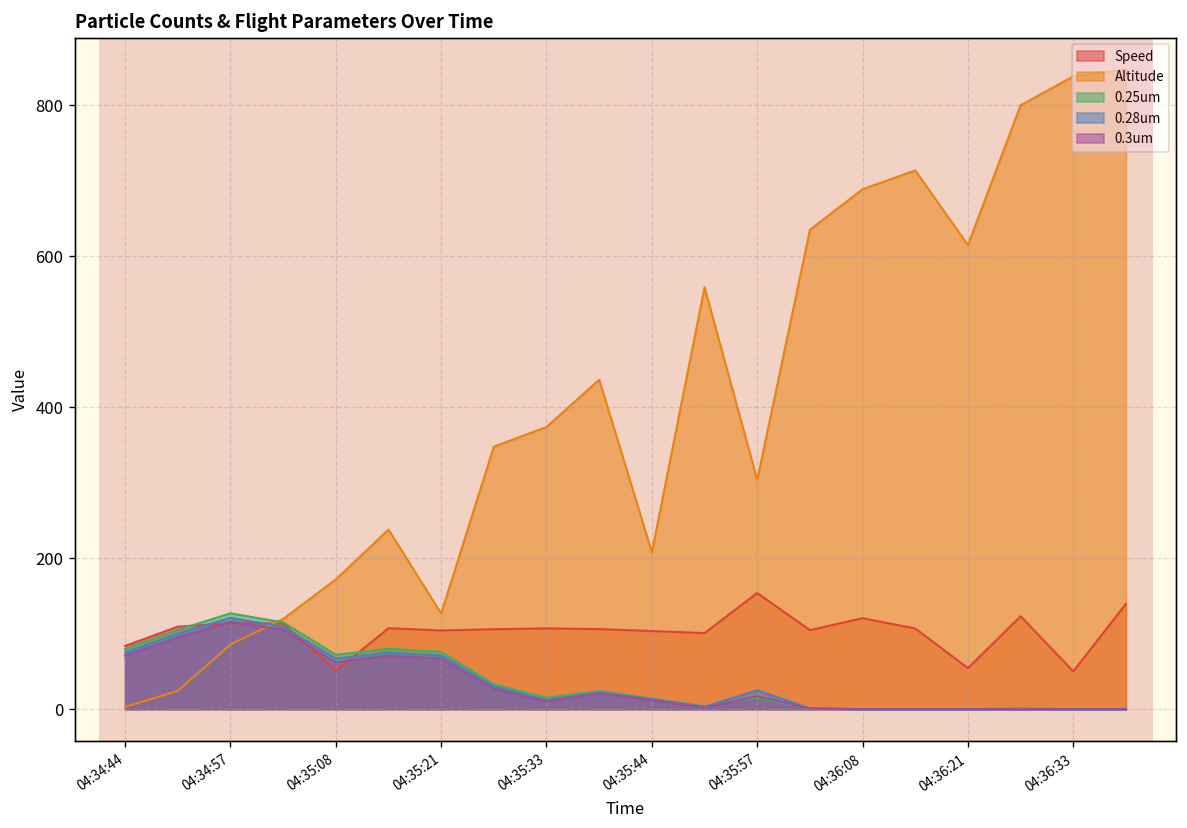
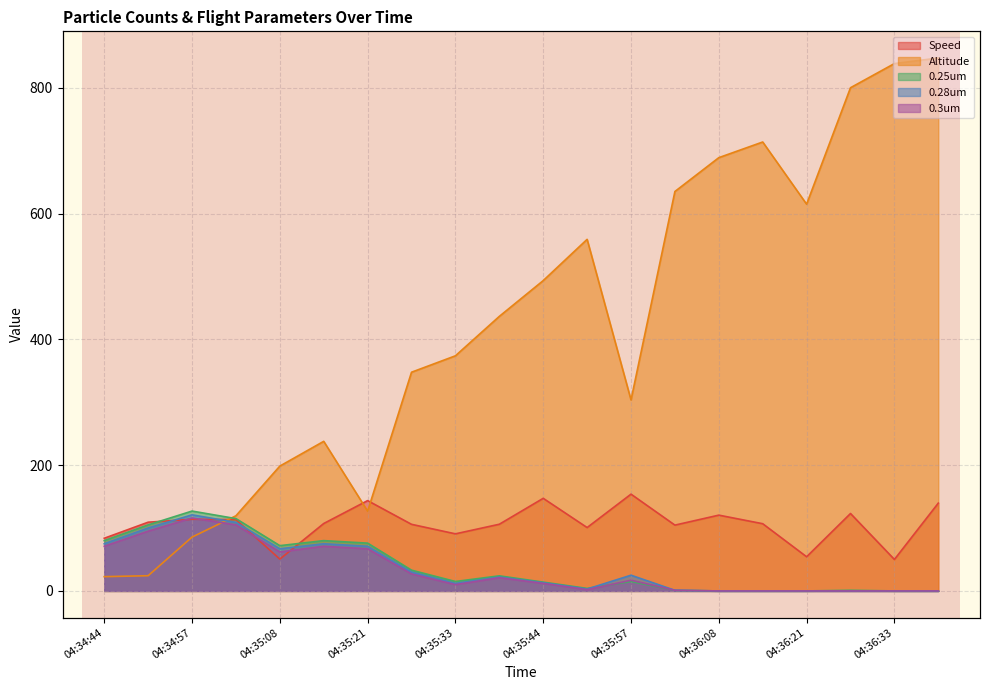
Altitude, 04:34:44: 0 -> 20
Altitude, 04:35:08: 170 -> 200
Speed, 04:35:21: 100 -> 140
Speed, 04:35:33: 110 -> 90
Speed, 04:35:44: 100 -> 150
Altitude, 04:35:44: 210 -> 490
